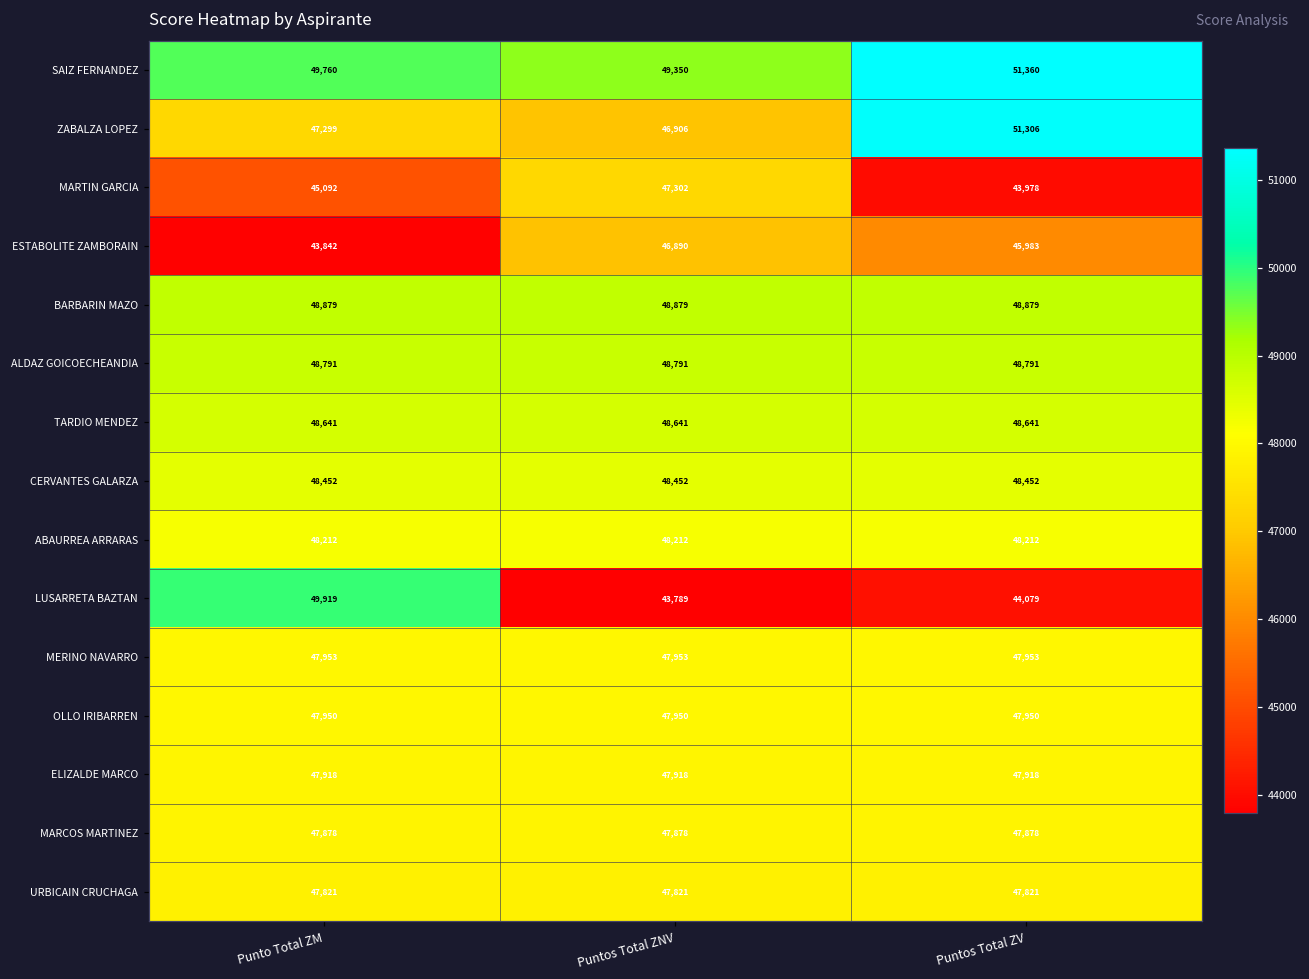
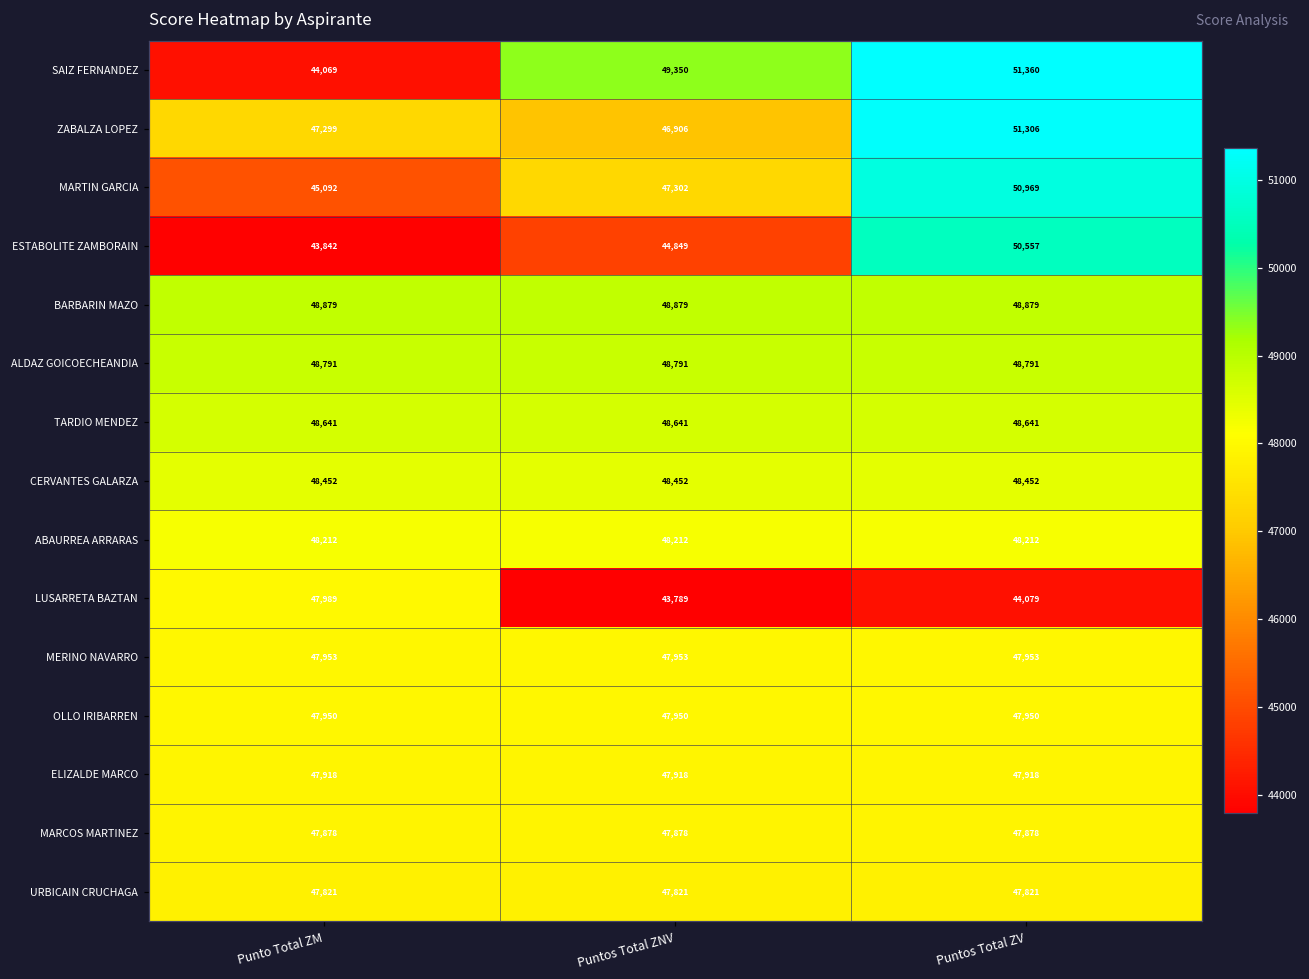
SAIZ FERNANDEZ, Punto Total ZM: 49,760 -> 44,069
MARTIN GARCIA, Puntos Total ZV: 43,978 -> 50,969
ESTABOLITE ZAMBORAIN, Puntos Total ZNV: 46,890 -> 44,849
ESTABOLITE ZAMBORAIN, Puntos Total ZV: 45,983 -> 50,557
LUSARRETA BAZTAN, Punto Total ZM: 49,919 -> 47,989
